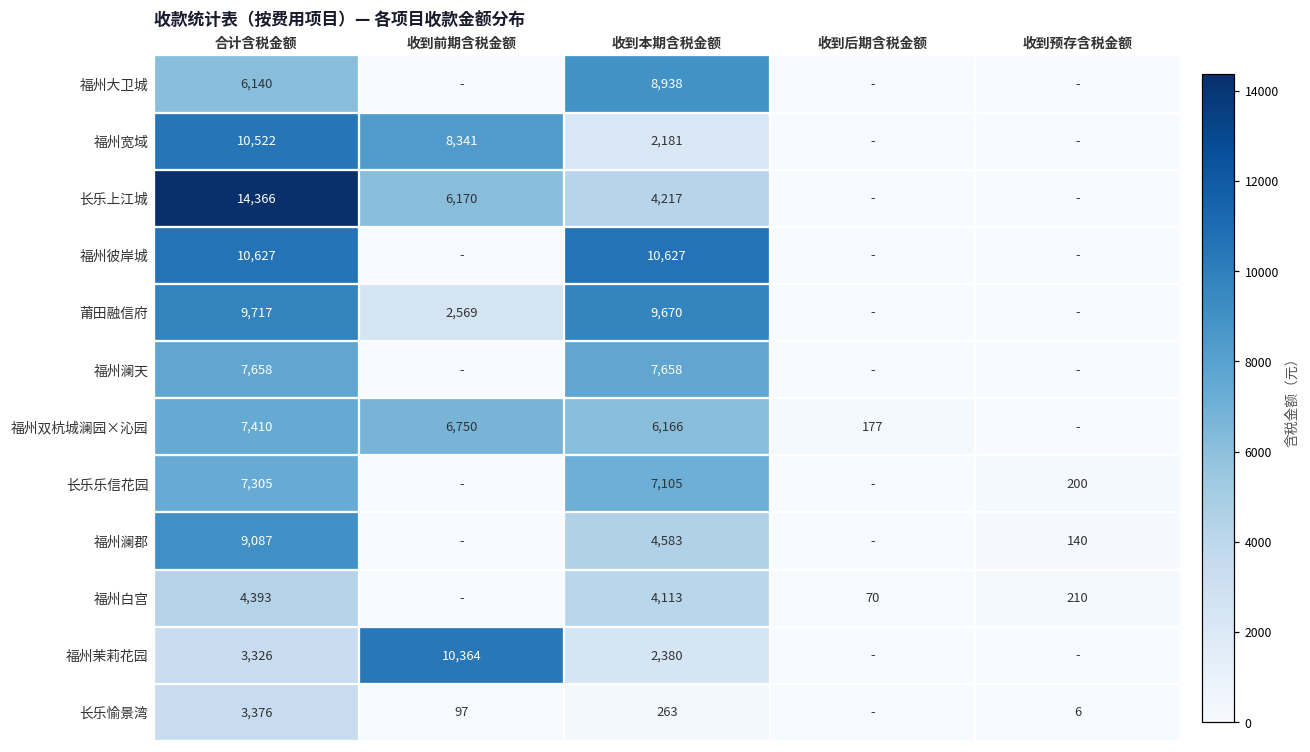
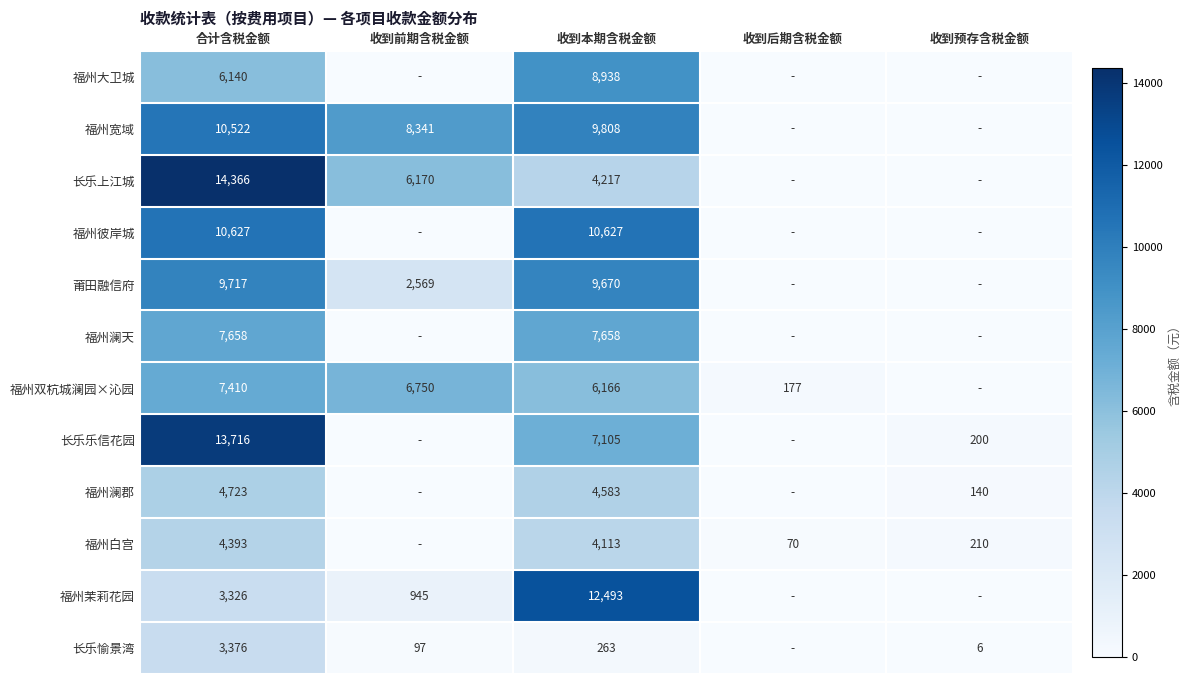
福州宽域, 收到本期含税金额: 2,181 -> 9,808
长乐乐信花园, 合计含税金额: 7,305 -> 13,716
福州澜郡, 合计含税金额: 9,087 -> 4,723
福州茉莉花园, 收到前期含税金额: 10,364 -> 945
福州茉莉花园, 收到本期含税金额: 2,380 -> 12,493
